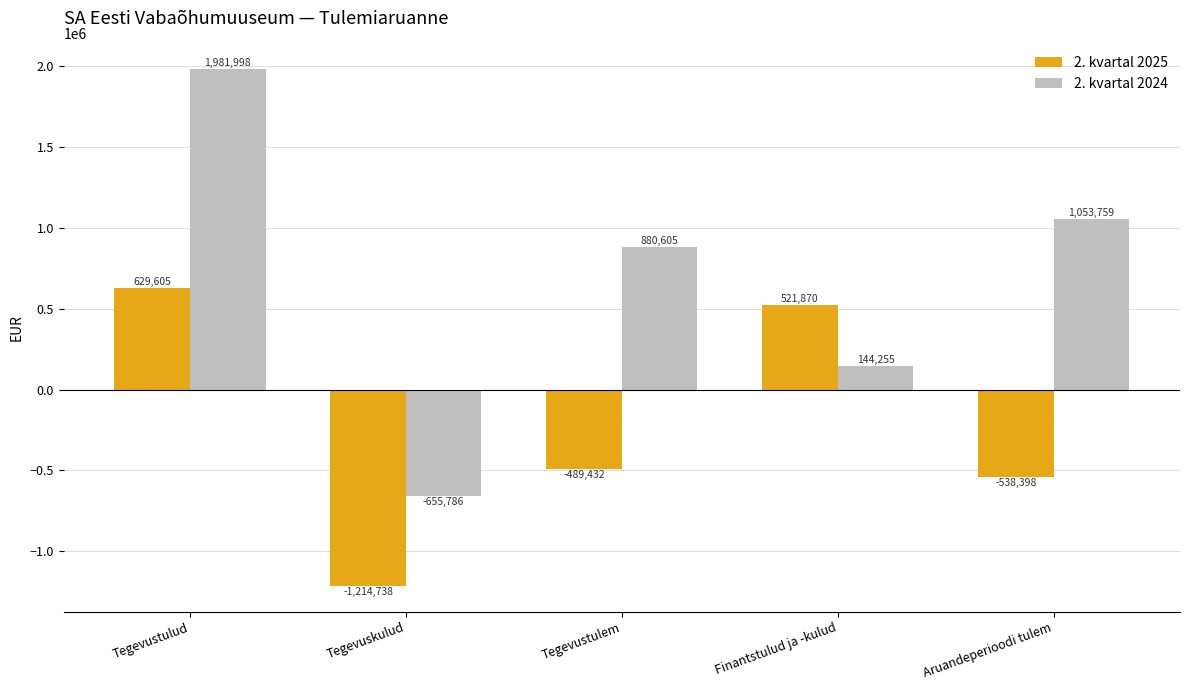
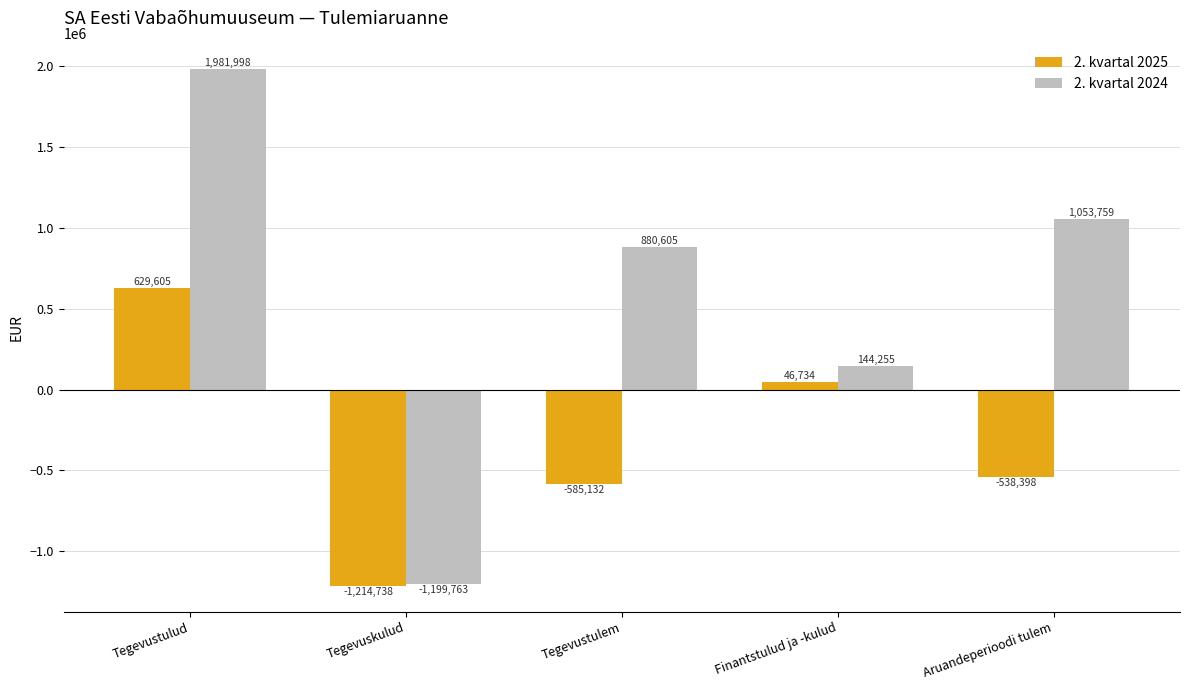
2. kvartal 2024, Tegevuskulud: -655,786 -> -1,199,763
2. kvartal 2025, Tegevustulem: -489,432 -> -585,132
2. kvartal 2025, Finantstulud ja -kulud: 521,870 -> 46,734
